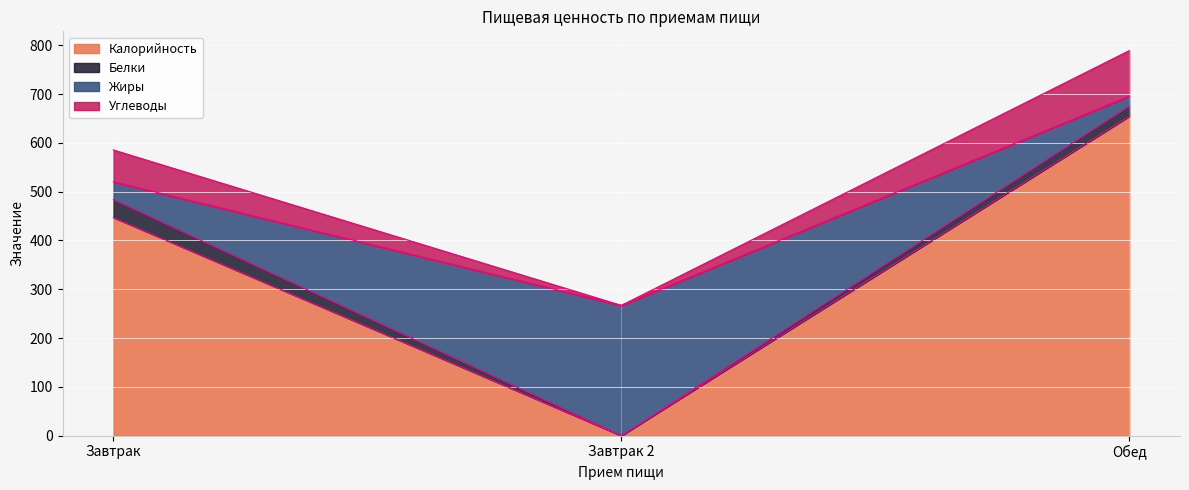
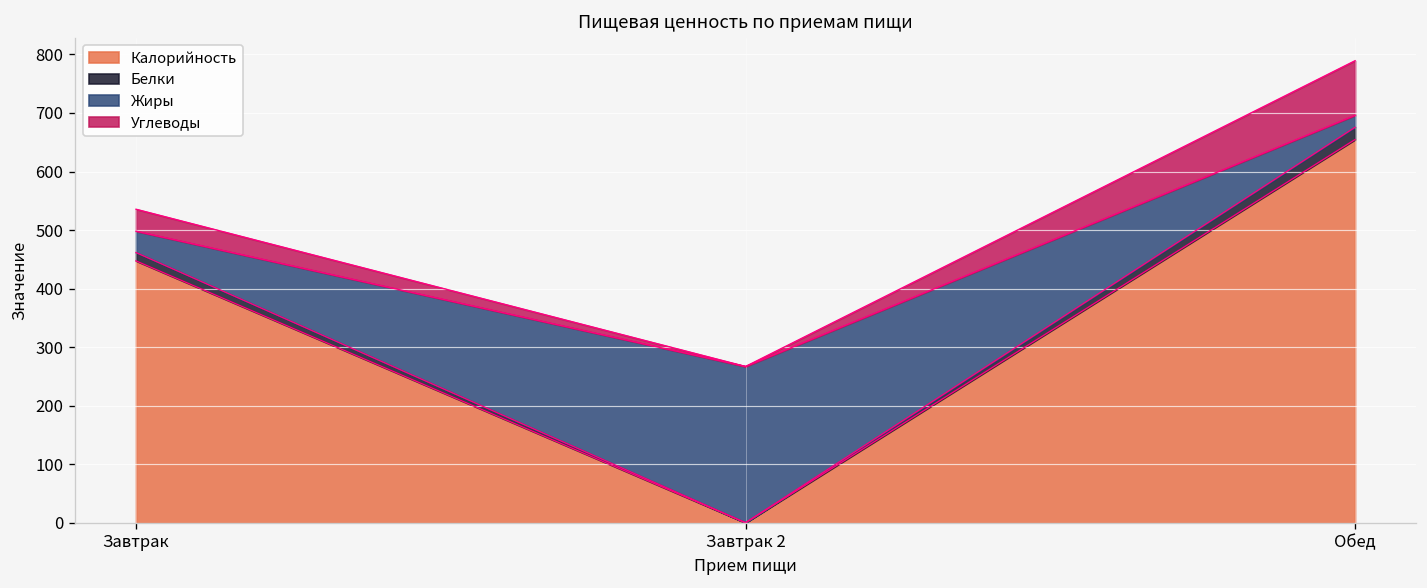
Белки, Завтрак: 40 -> 10
Углеводы, Завтрак: 70 -> 40
